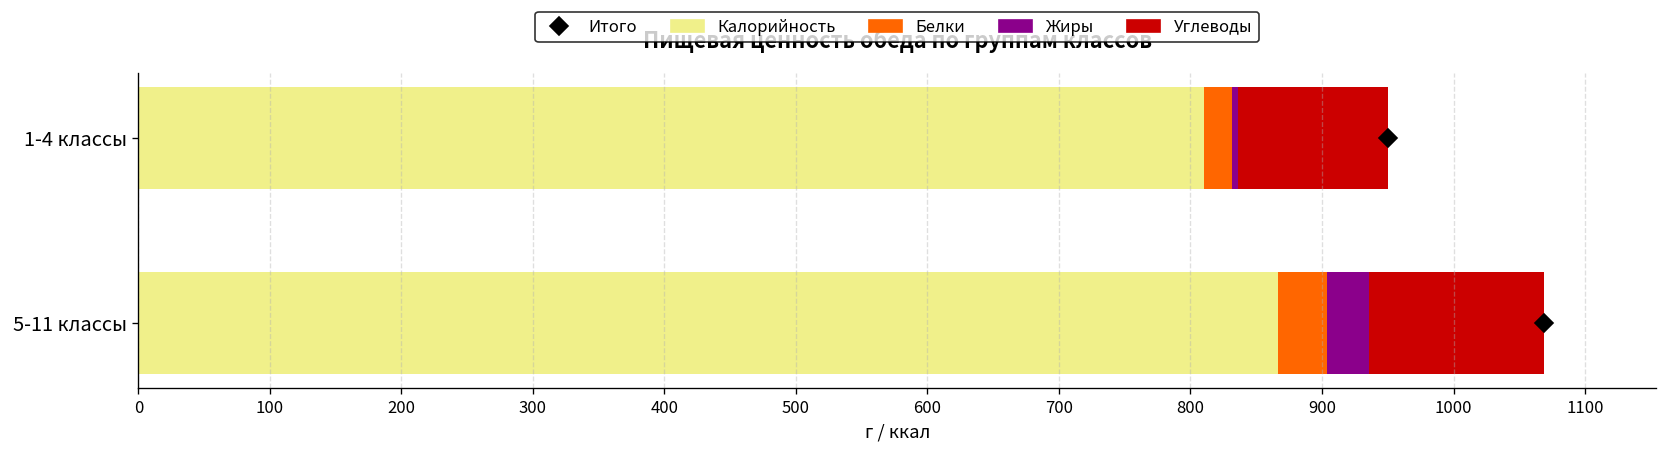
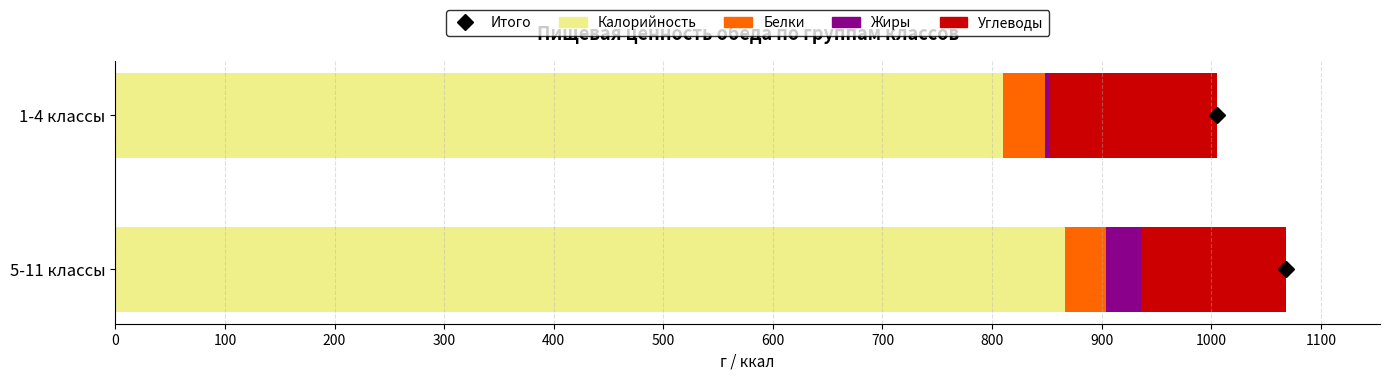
Белки, 1-4 классы: 22 -> 38
Углеводы, 1-4 классы: 114 -> 152
